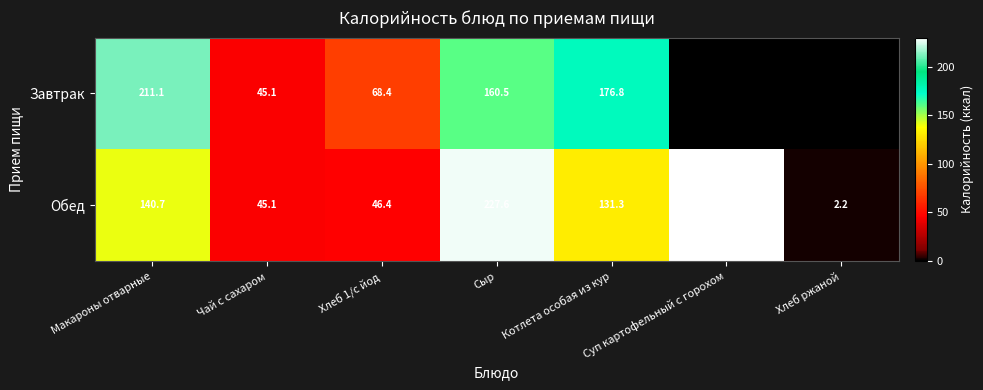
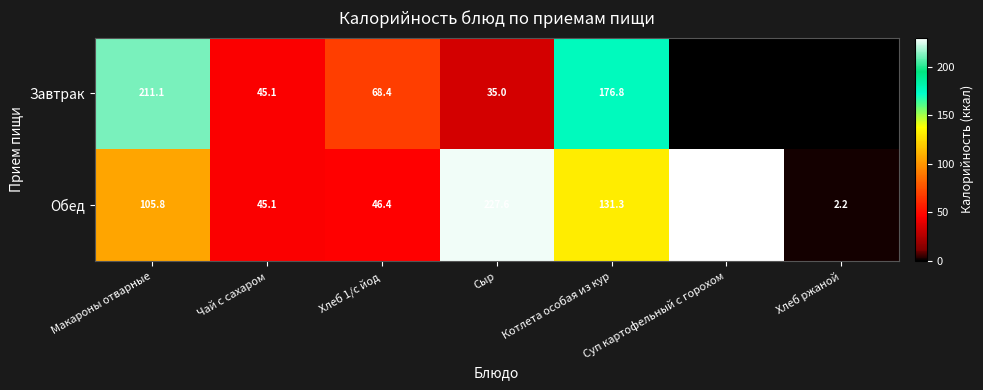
Завтрак, Сыр: 160.5 -> 35.0
Обед, Макароны отварные: 140.7 -> 105.8
